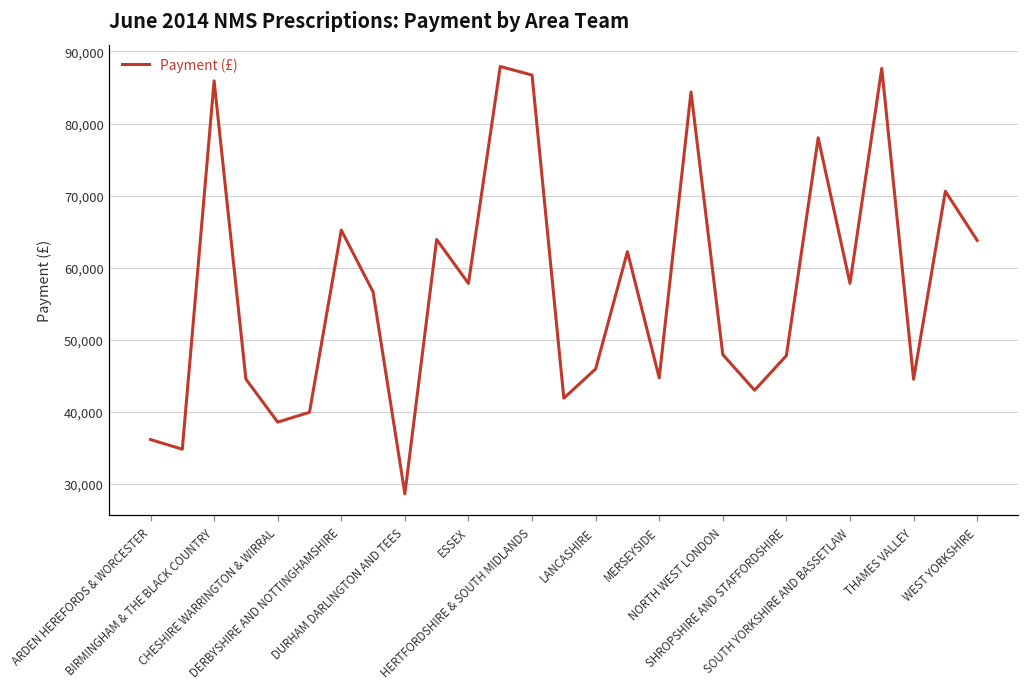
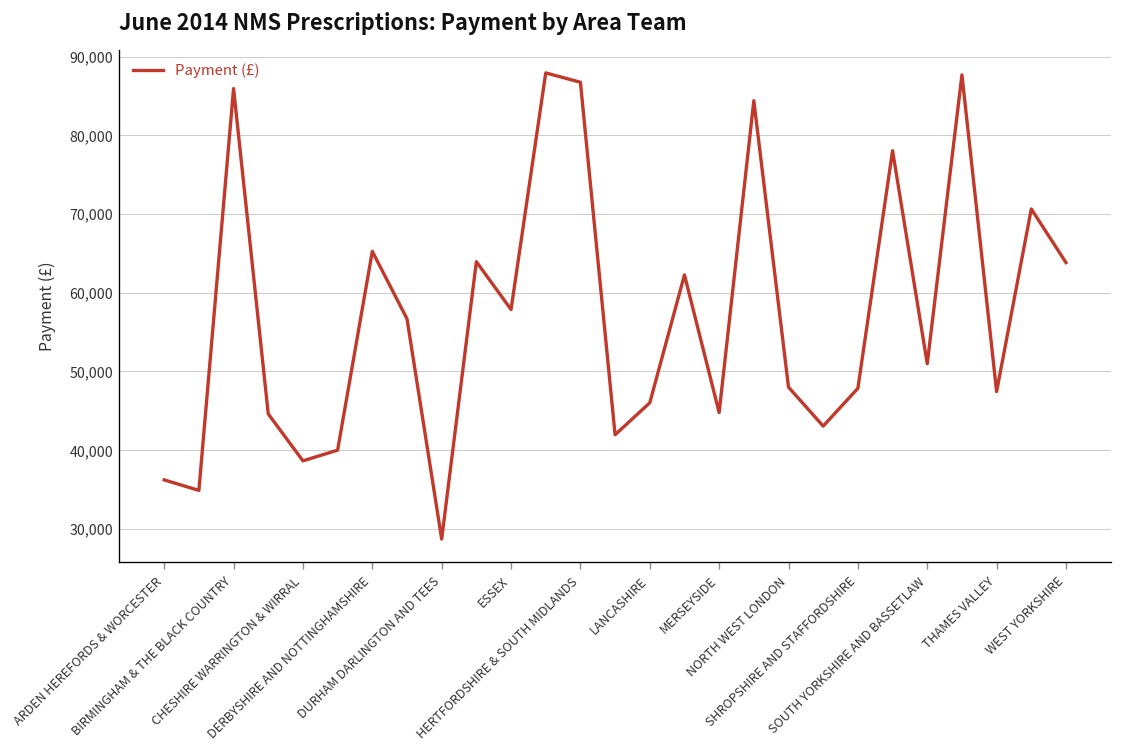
SOUTH YORKSHIRE AND BASSETLAW: 58,000 -> 51,000
THAMES VALLEY: 45,000 -> 47,000
